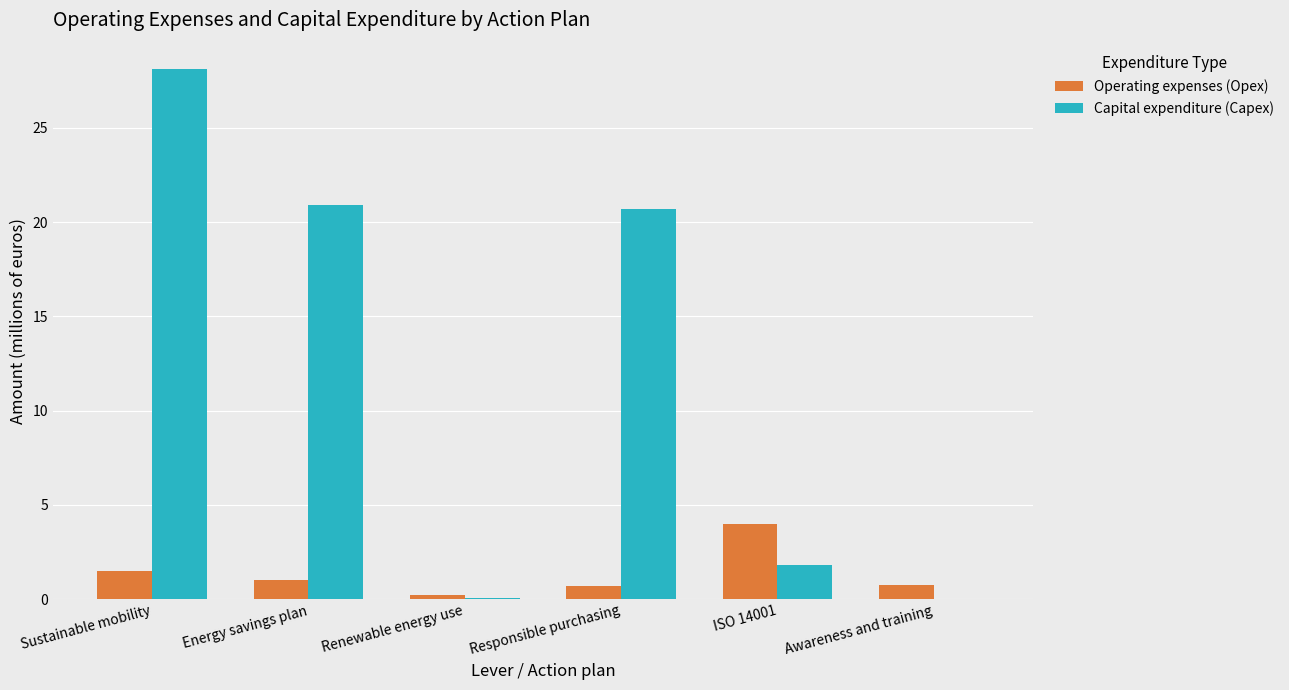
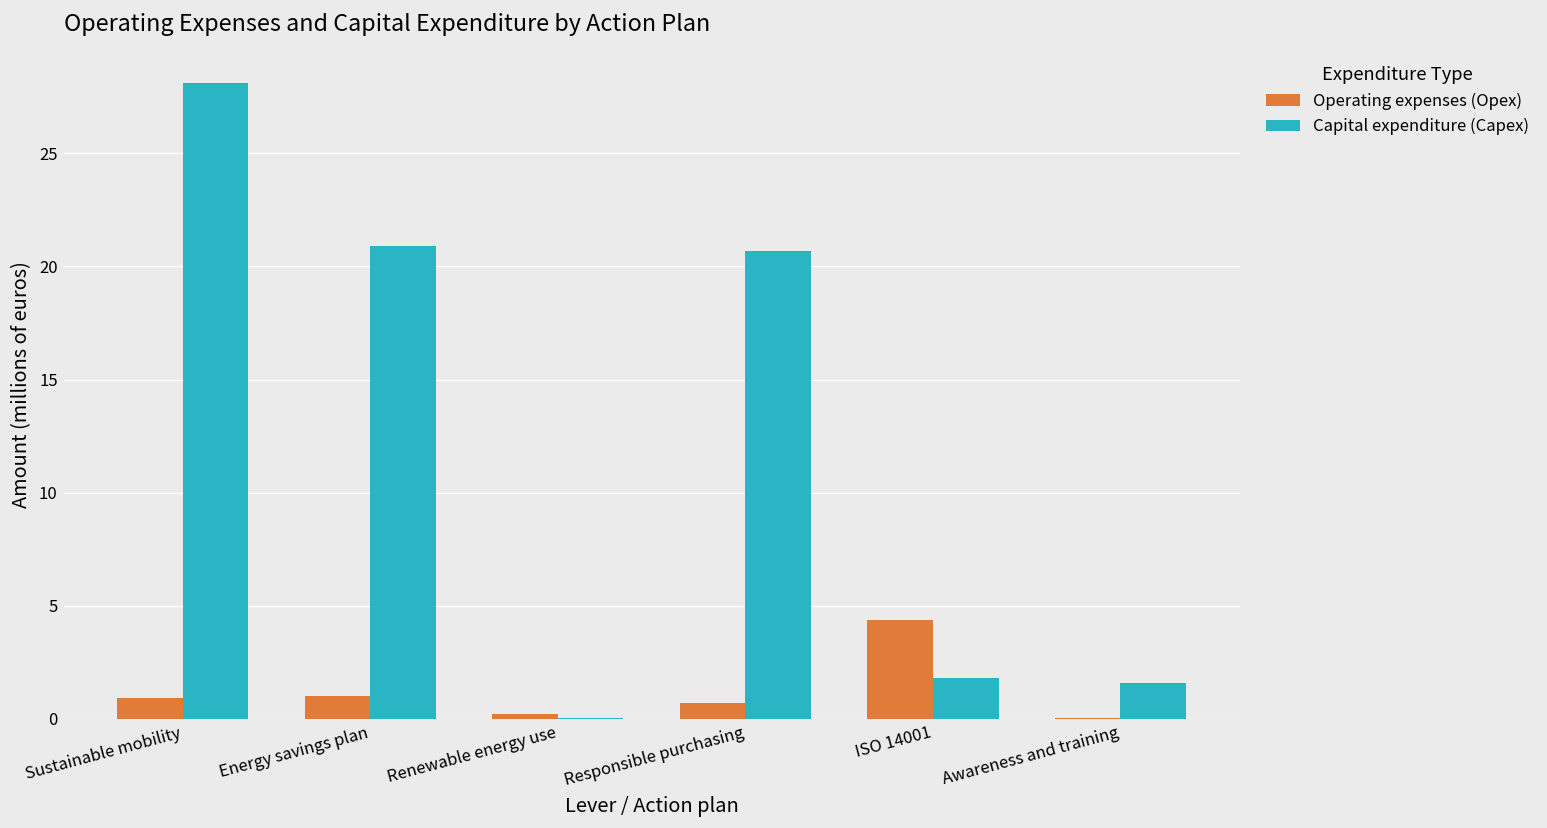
Operating expenses (Opex), Sustainable mobility: 1.5 -> 0.9
Operating expenses (Opex), ISO 14001: 4.0 -> 4.4
Operating expenses (Opex), Awareness and training: 0.8 -> 0.0
Capital expenditure (Capex), Awareness and training: 0.0 -> 1.6
